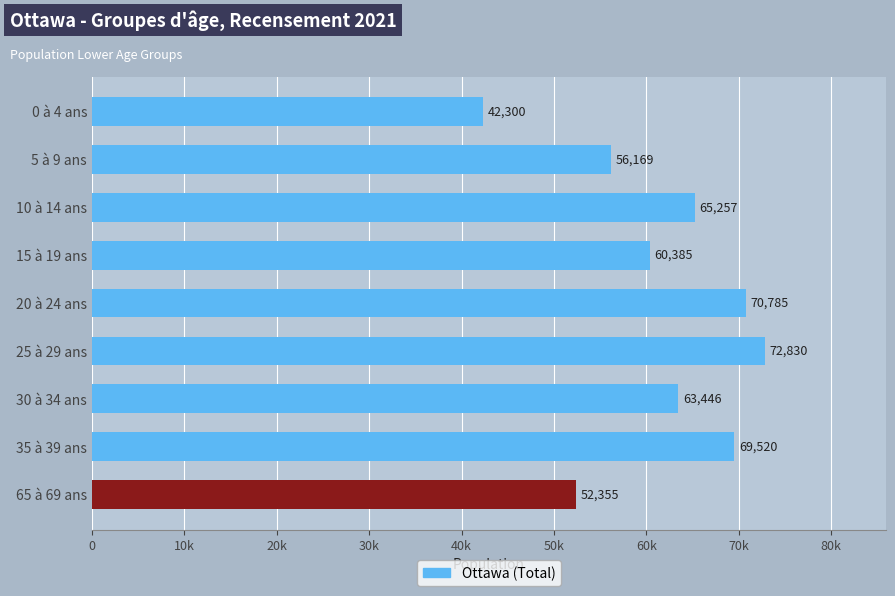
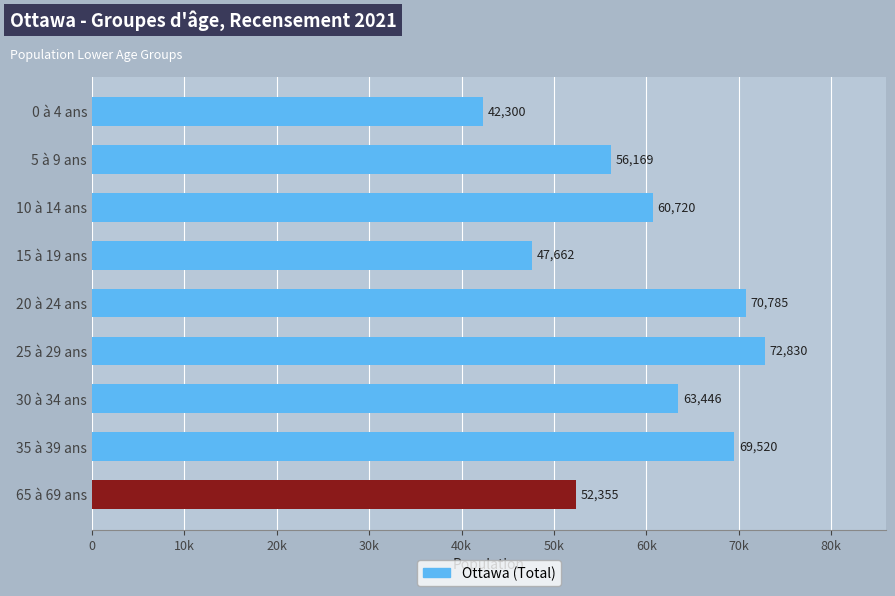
10 à 14 ans: 65,257 -> 60,720
15 à 19 ans: 60,385 -> 47,662
